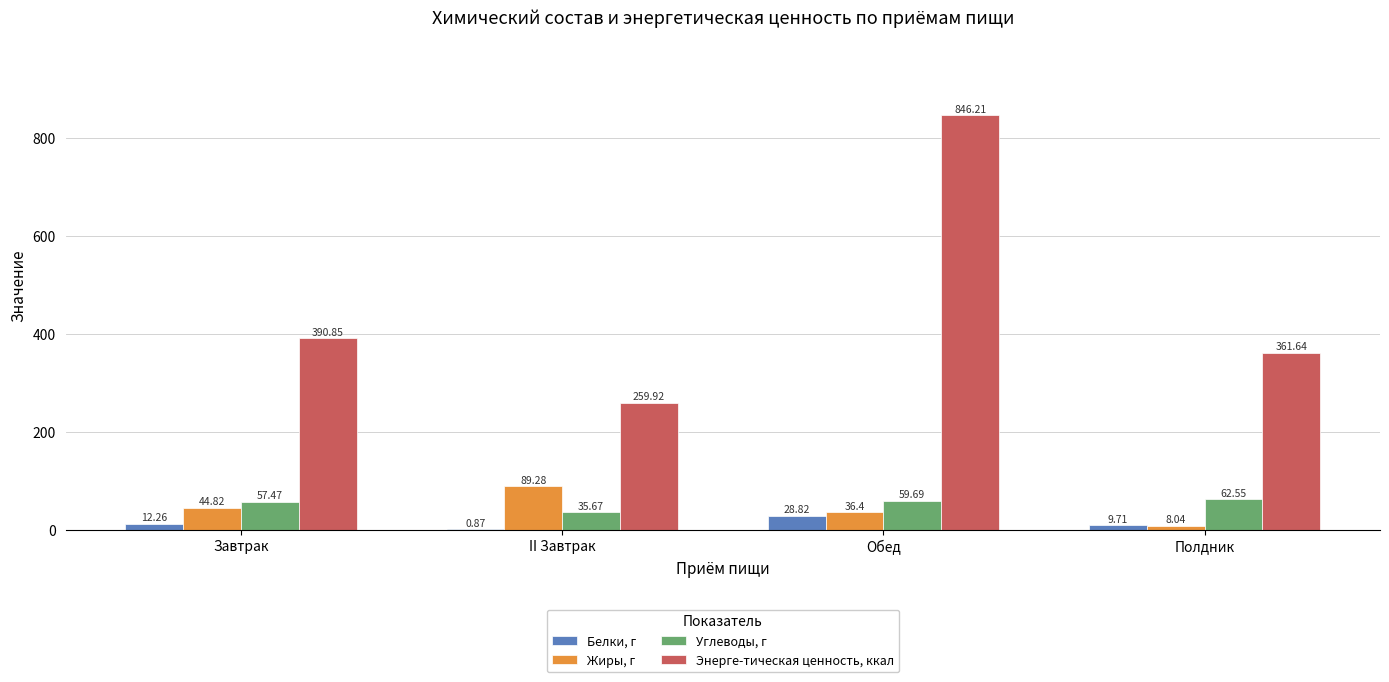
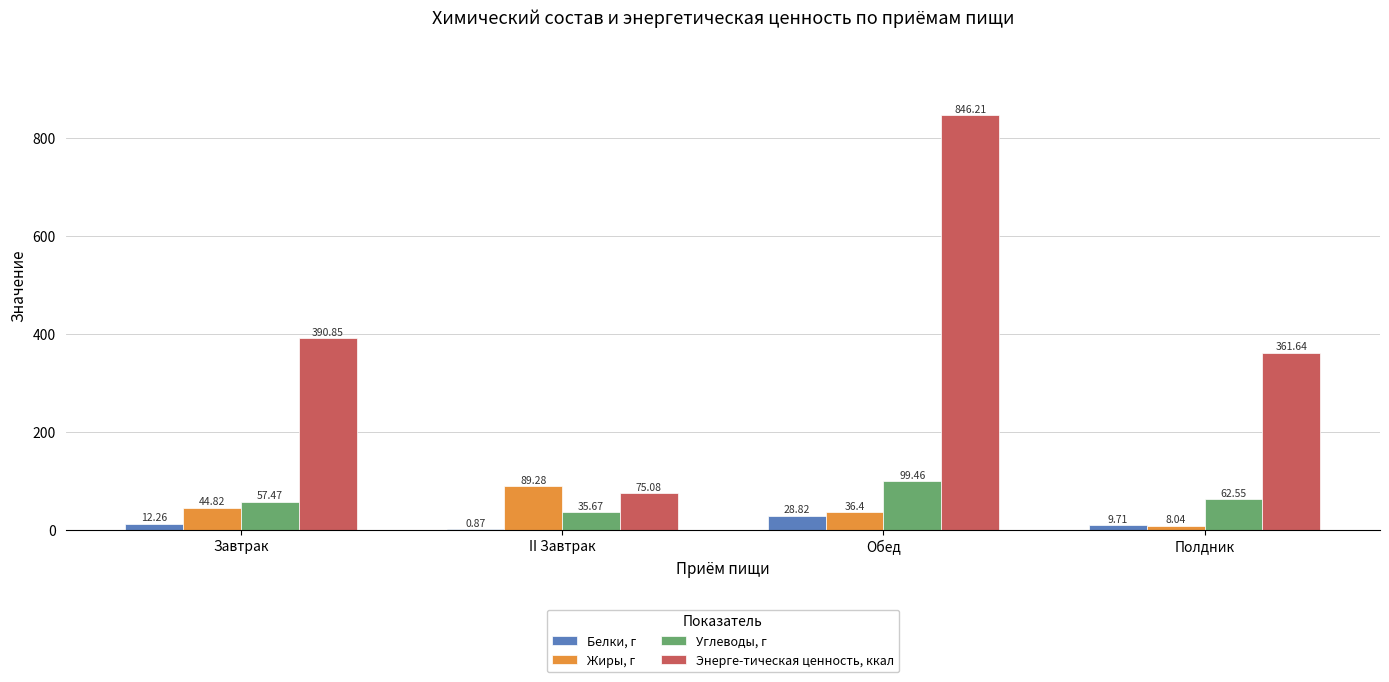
Энерге-тическая ценность, ккал, II Завтрак: 259.92 -> 75.08
Углеводы, г, Обед: 59.69 -> 99.46
